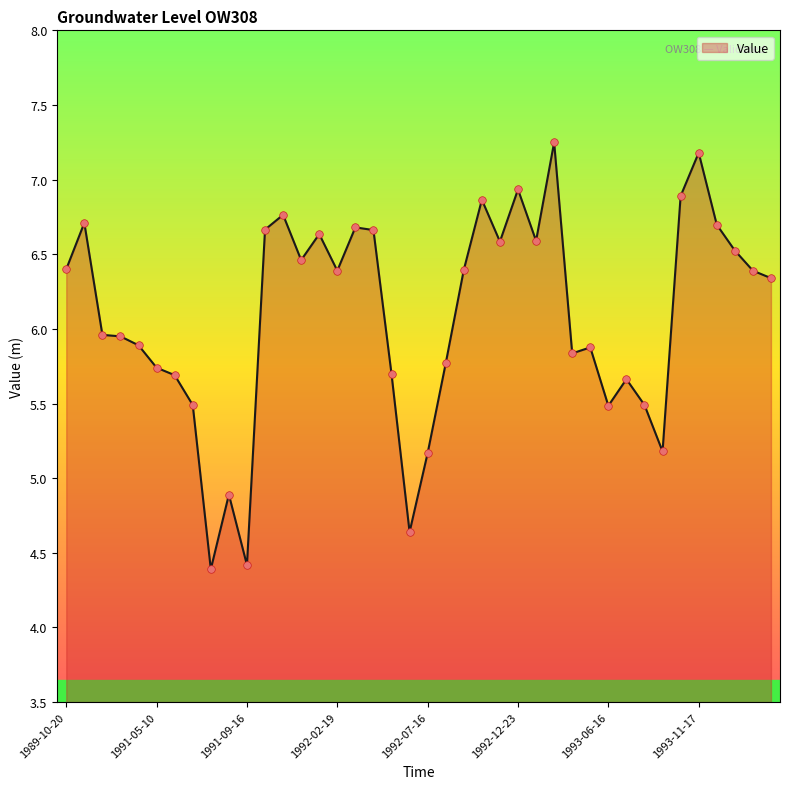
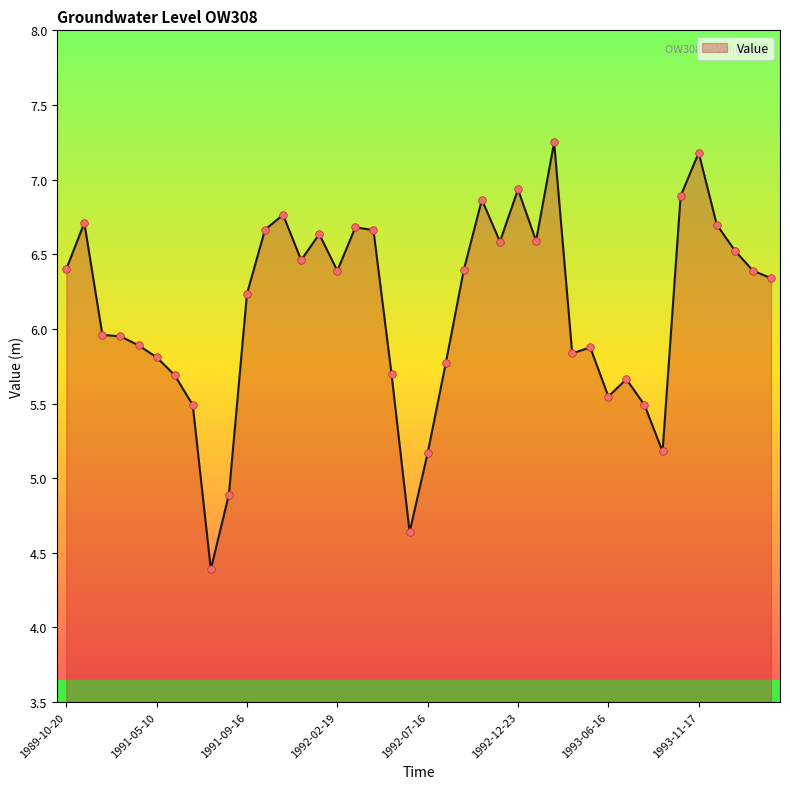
1991-05-10: 5.74 -> 5.81
1991-09-16: 4.42 -> 6.24
1993-06-16: 5.49 -> 5.55
